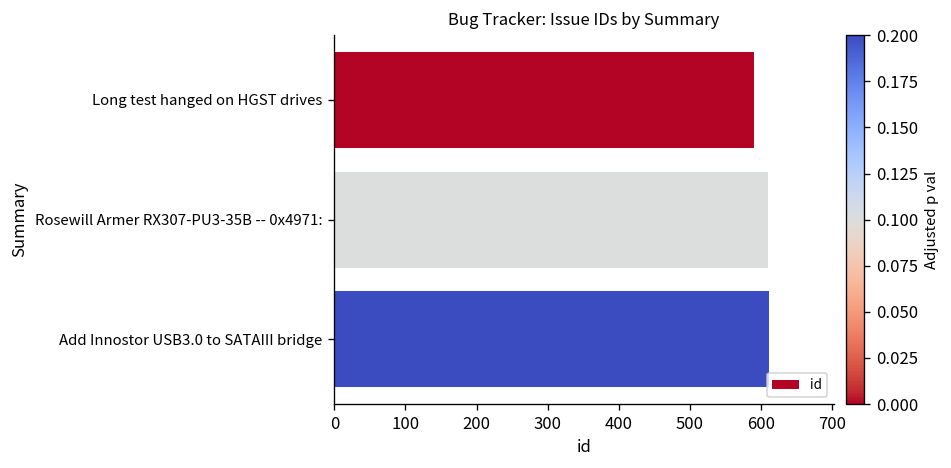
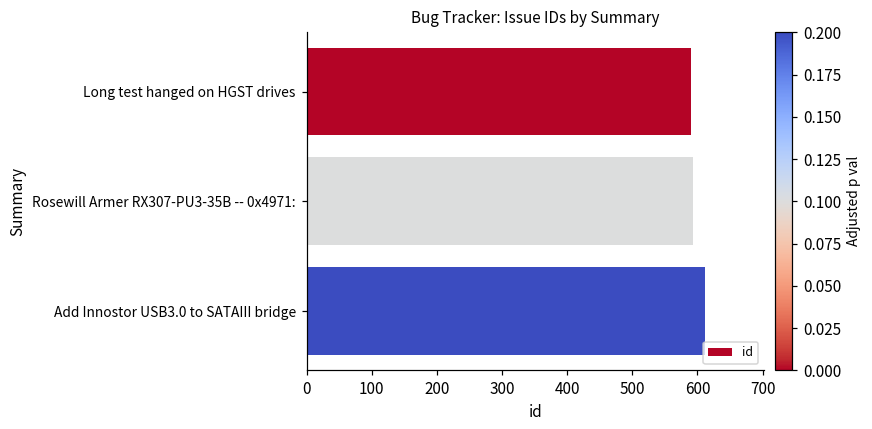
Rosewill Armer RX307-PU3-35B -- 0x4971:: 610 -> 590
